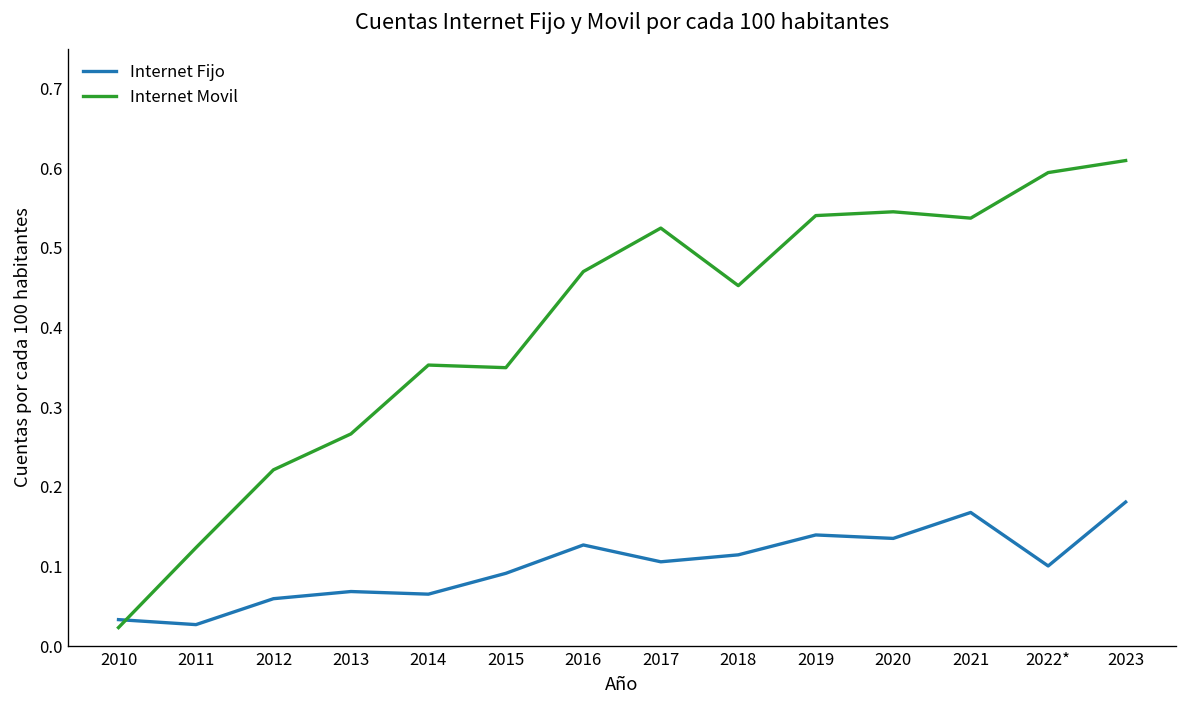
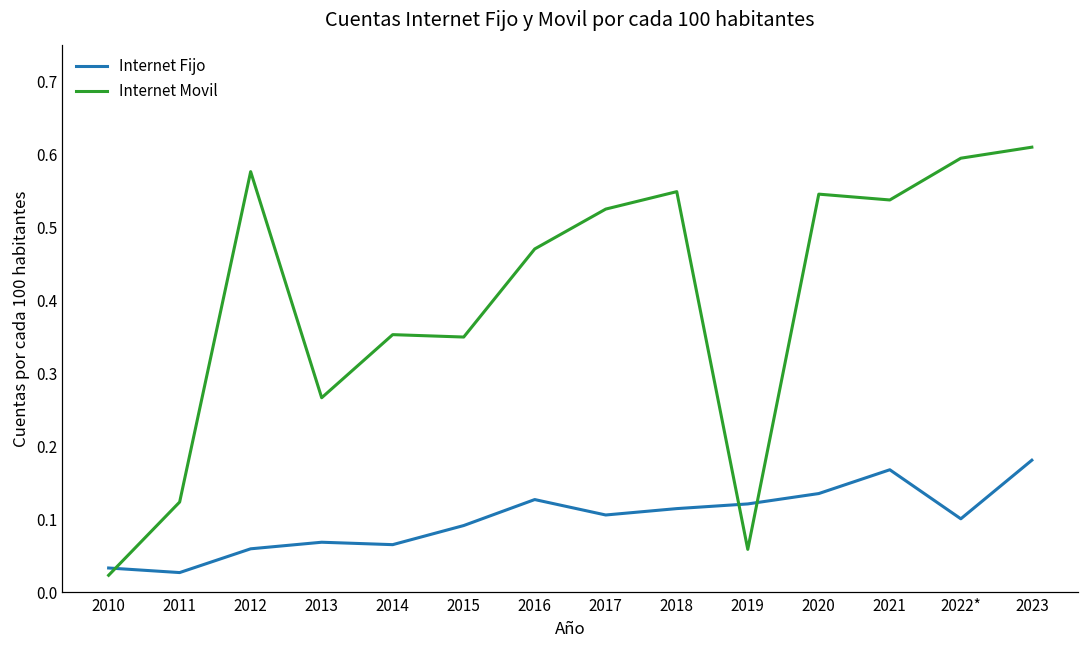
Internet Movil, 2012: 0.22 -> 0.58
Internet Movil, 2018: 0.45 -> 0.55
Internet Fijo, 2019: 0.14 -> 0.12
Internet Movil, 2019: 0.54 -> 0.06
